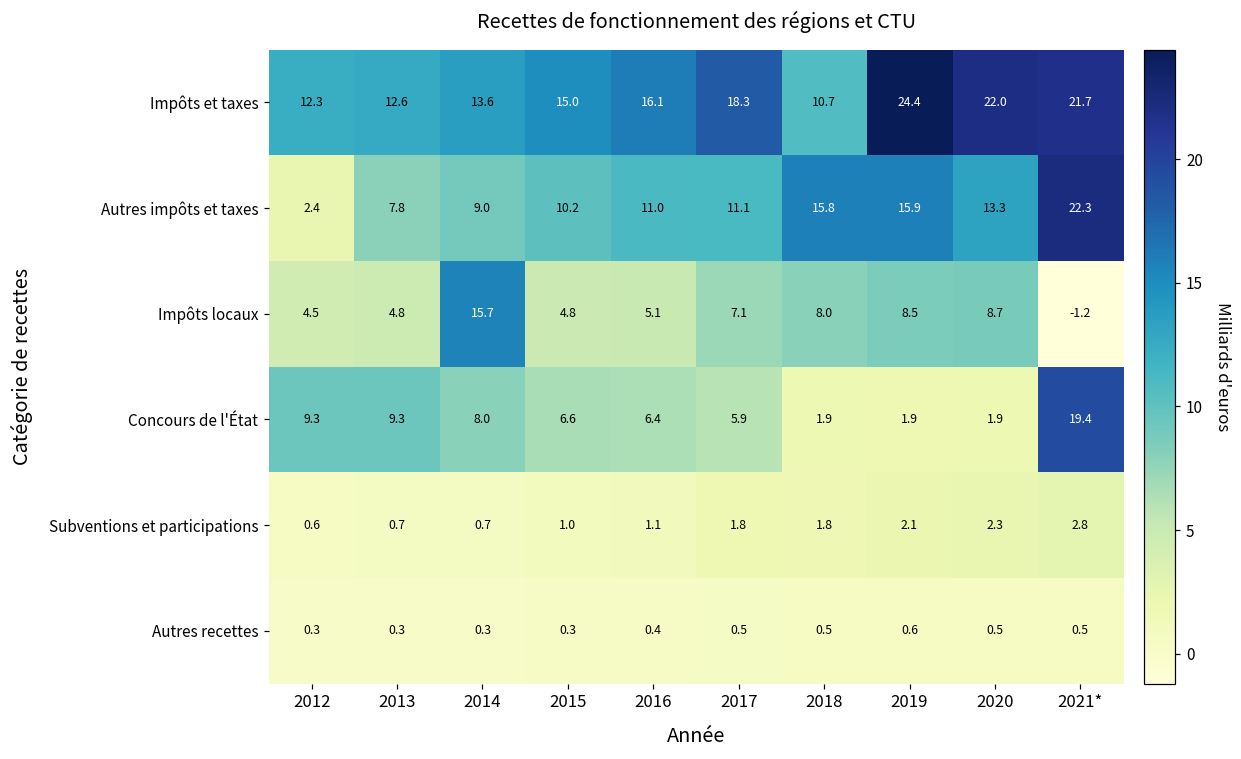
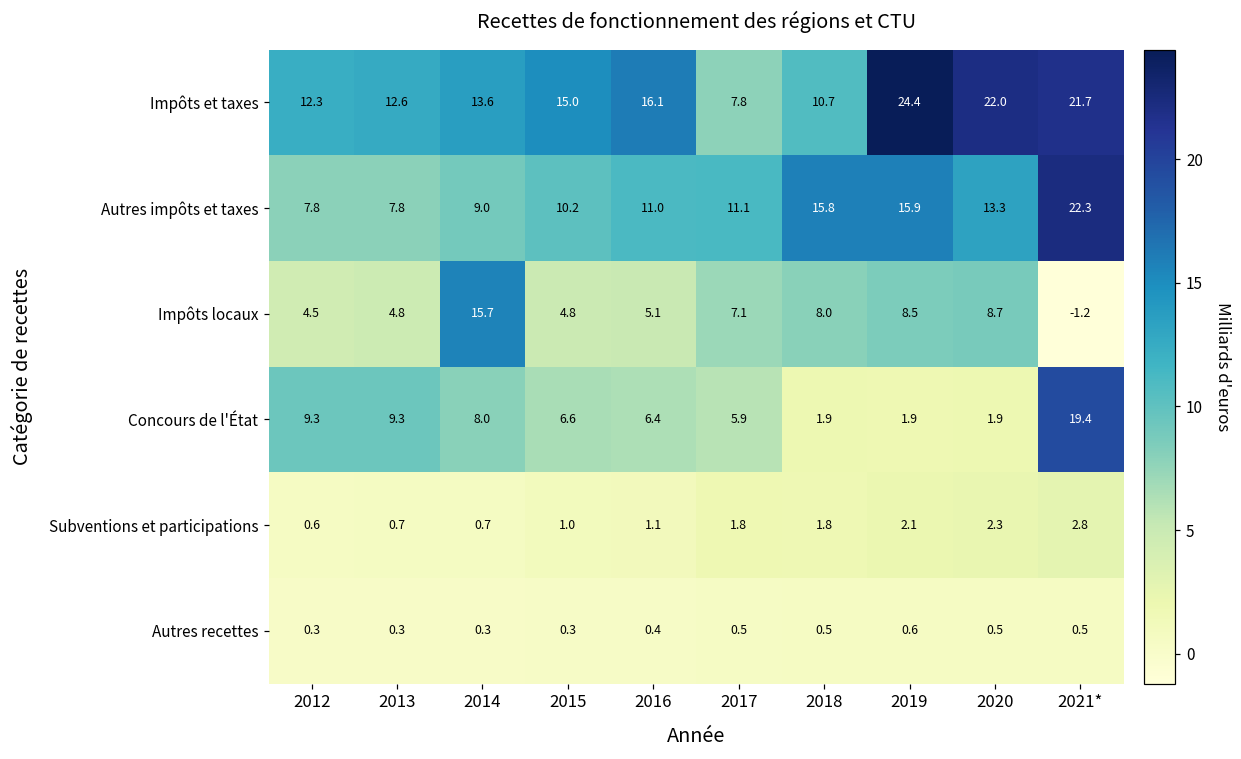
Impôts et taxes, 2017: 18.3 -> 7.8
Autres impôts et taxes, 2012: 2.4 -> 7.8
